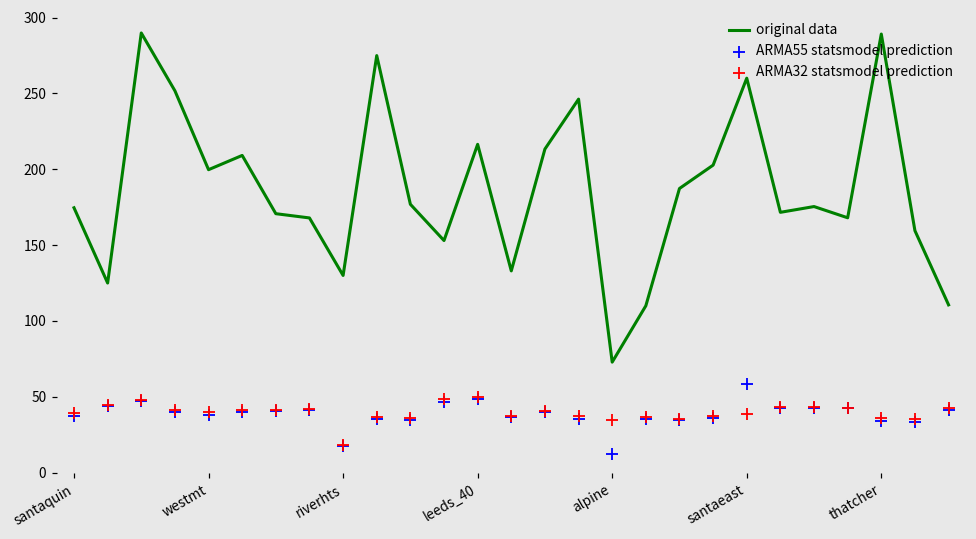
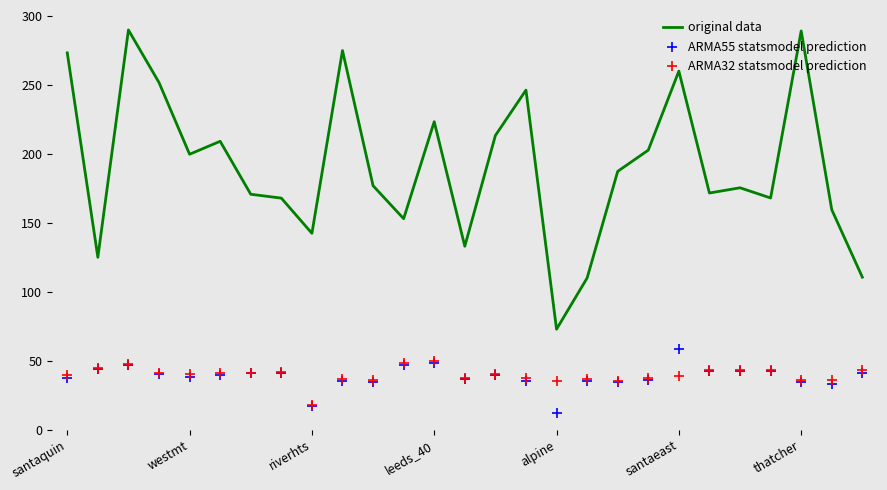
original data, santaquin: 175 -> 273
original data, riverhts: 130 -> 142
original data, leeds_40: 216 -> 223
